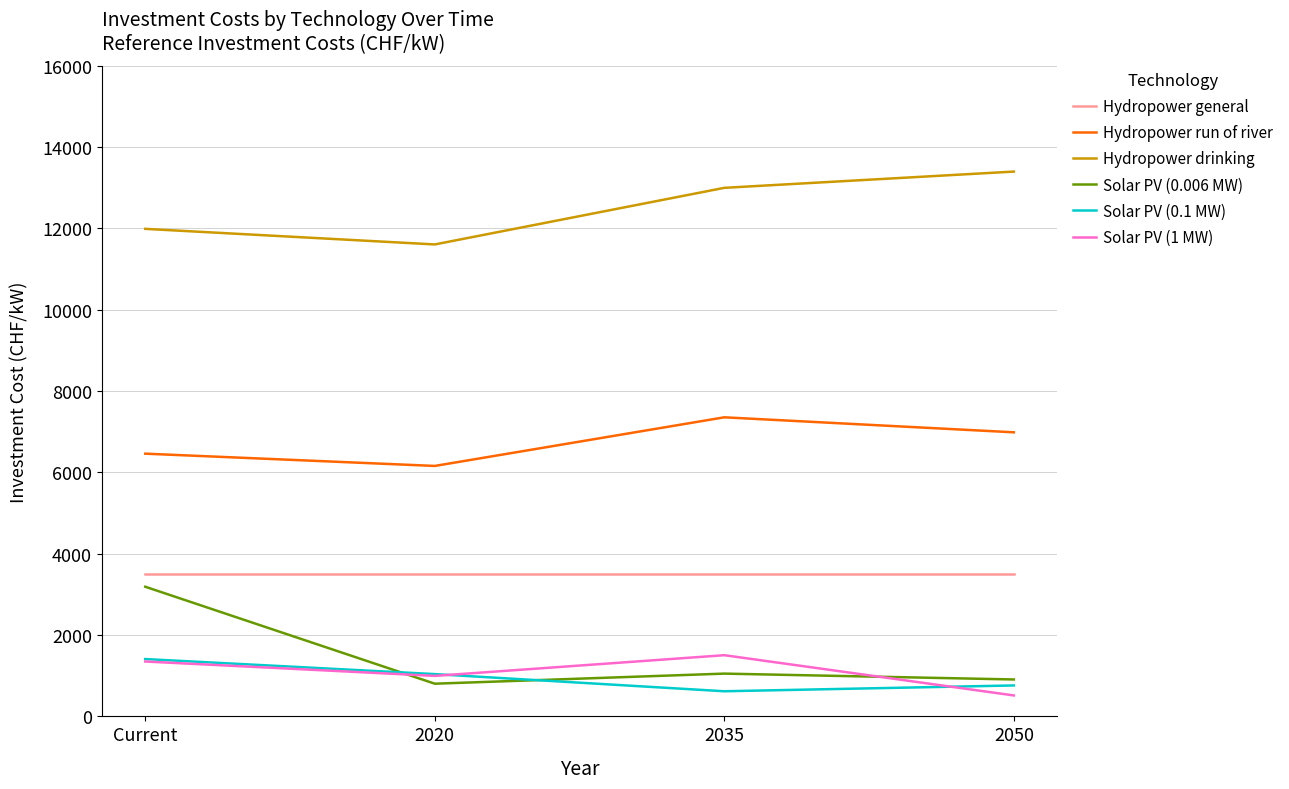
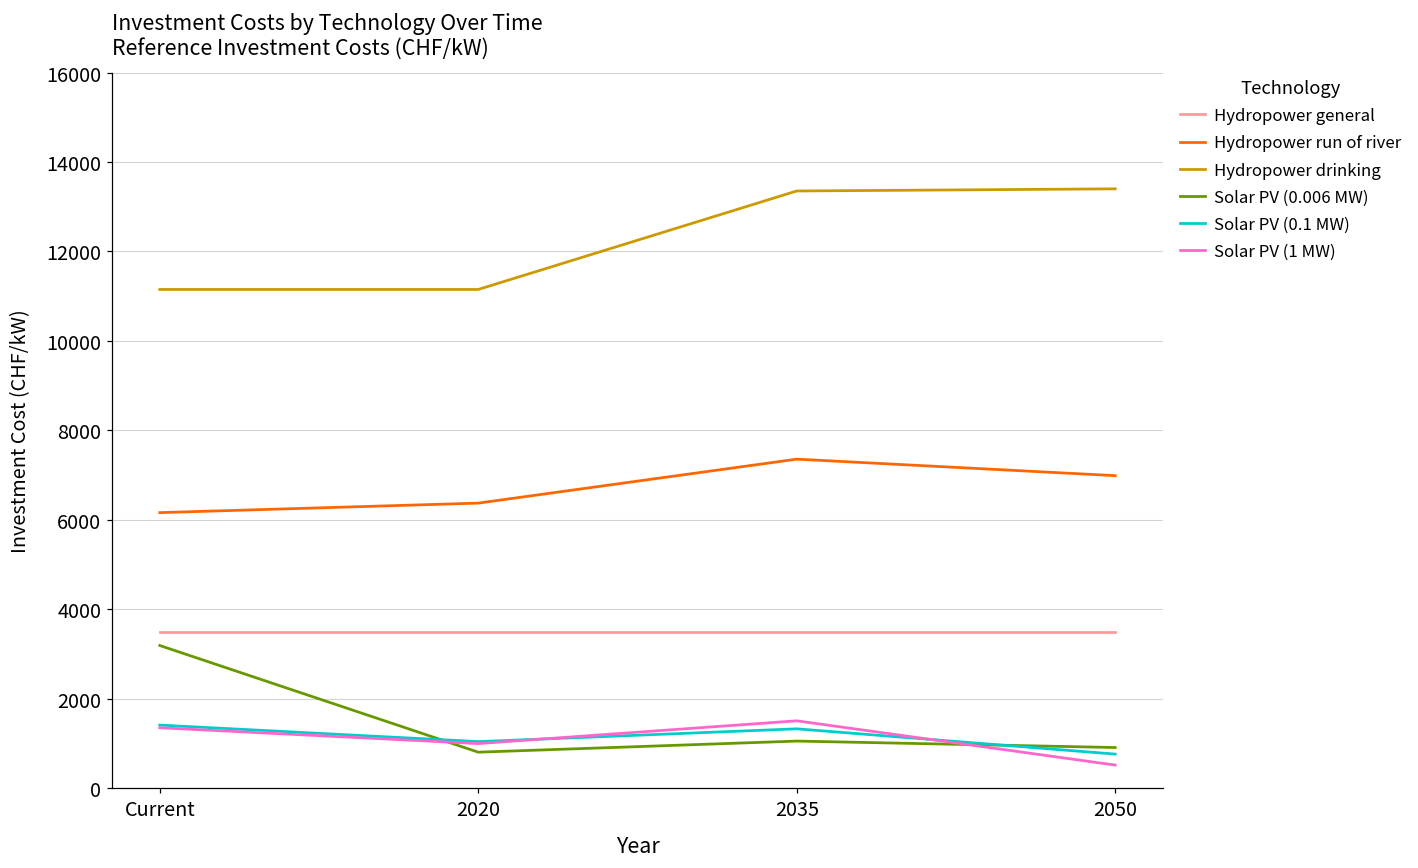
Hydropower run of river, Current: 6500 -> 6200
Hydropower drinking, Current: 12000 -> 11200
Hydropower run of river, 2020: 6200 -> 6400
Hydropower drinking, 2020: 11600 -> 11200
Hydropower drinking, 2035: 13000 -> 13400
Solar PV (0.1 MW), 2035: 600 -> 1300
